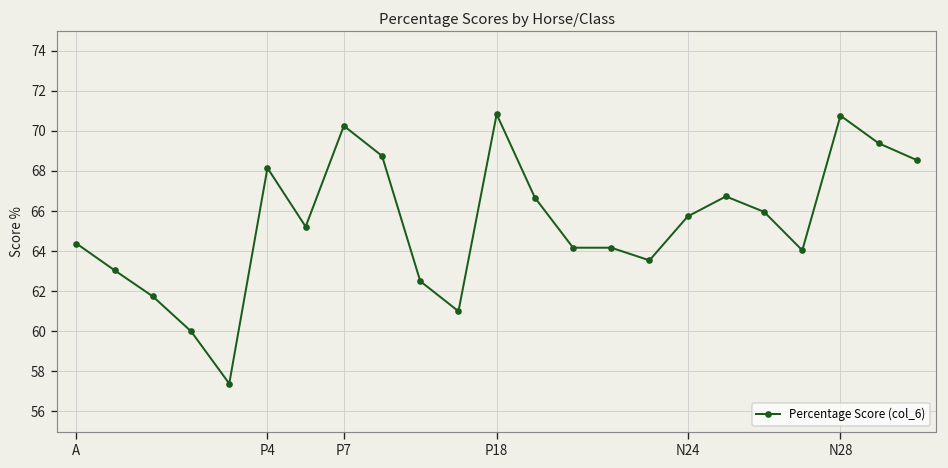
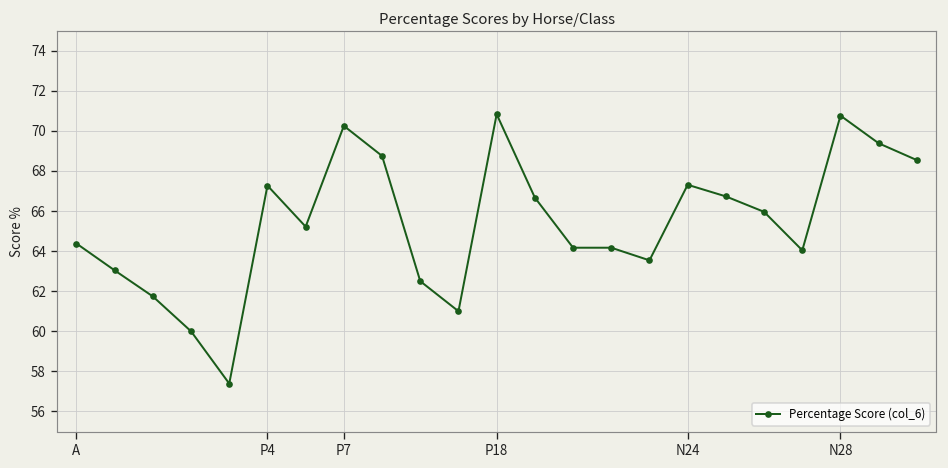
P4: 68.2 -> 67.3
N24: 65.7 -> 67.3
